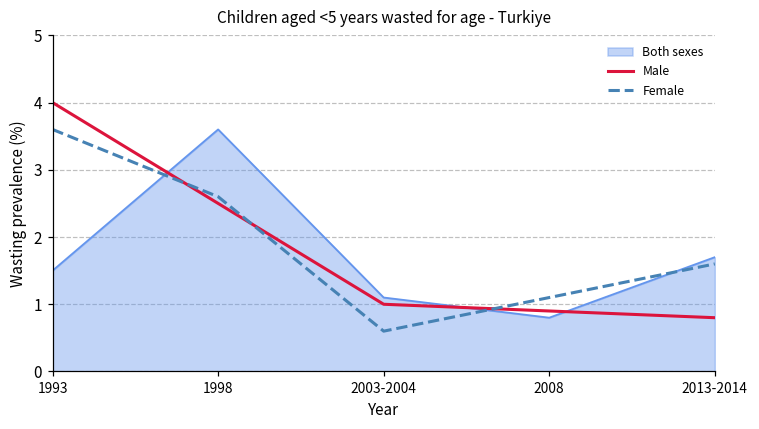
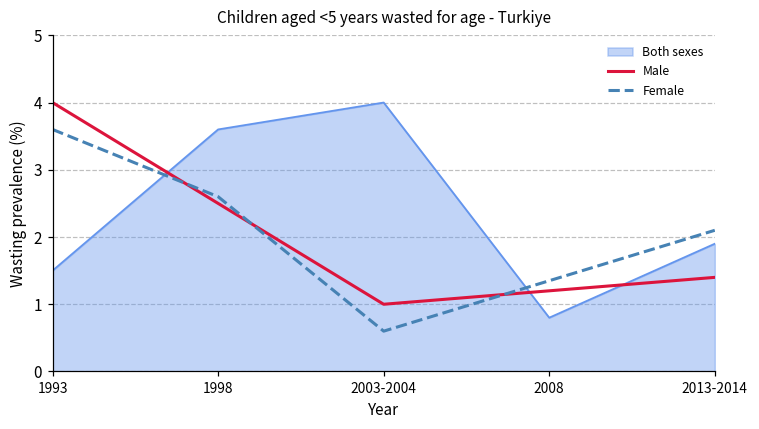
Both sexes, 2003-2004: 1.1 -> 4.0
Both sexes, 2013-2014: 1.7 -> 1.9
Male, 2013-2014: 0.8 -> 1.4
Female, 2013-2014: 1.6 -> 2.1
